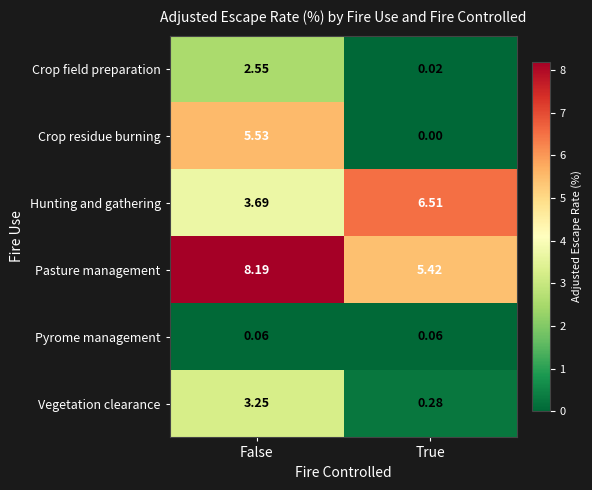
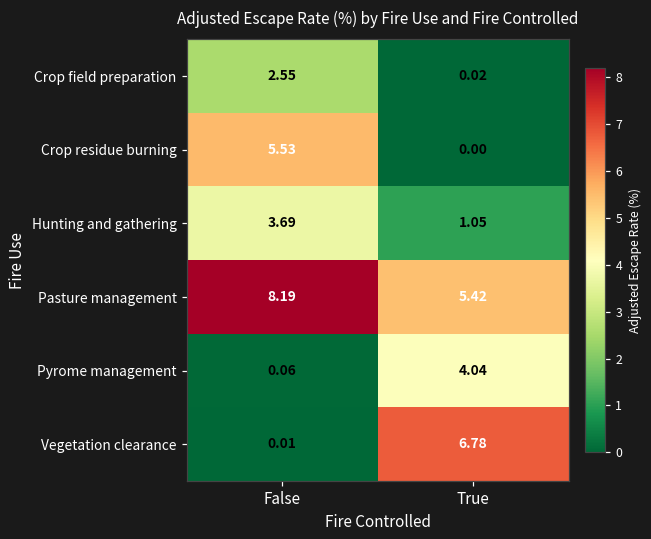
Hunting and gathering, True: 6.51 -> 1.05
Pyrome management, True: 0.06 -> 4.04
Vegetation clearance, False: 3.25 -> 0.01
Vegetation clearance, True: 0.28 -> 6.78
